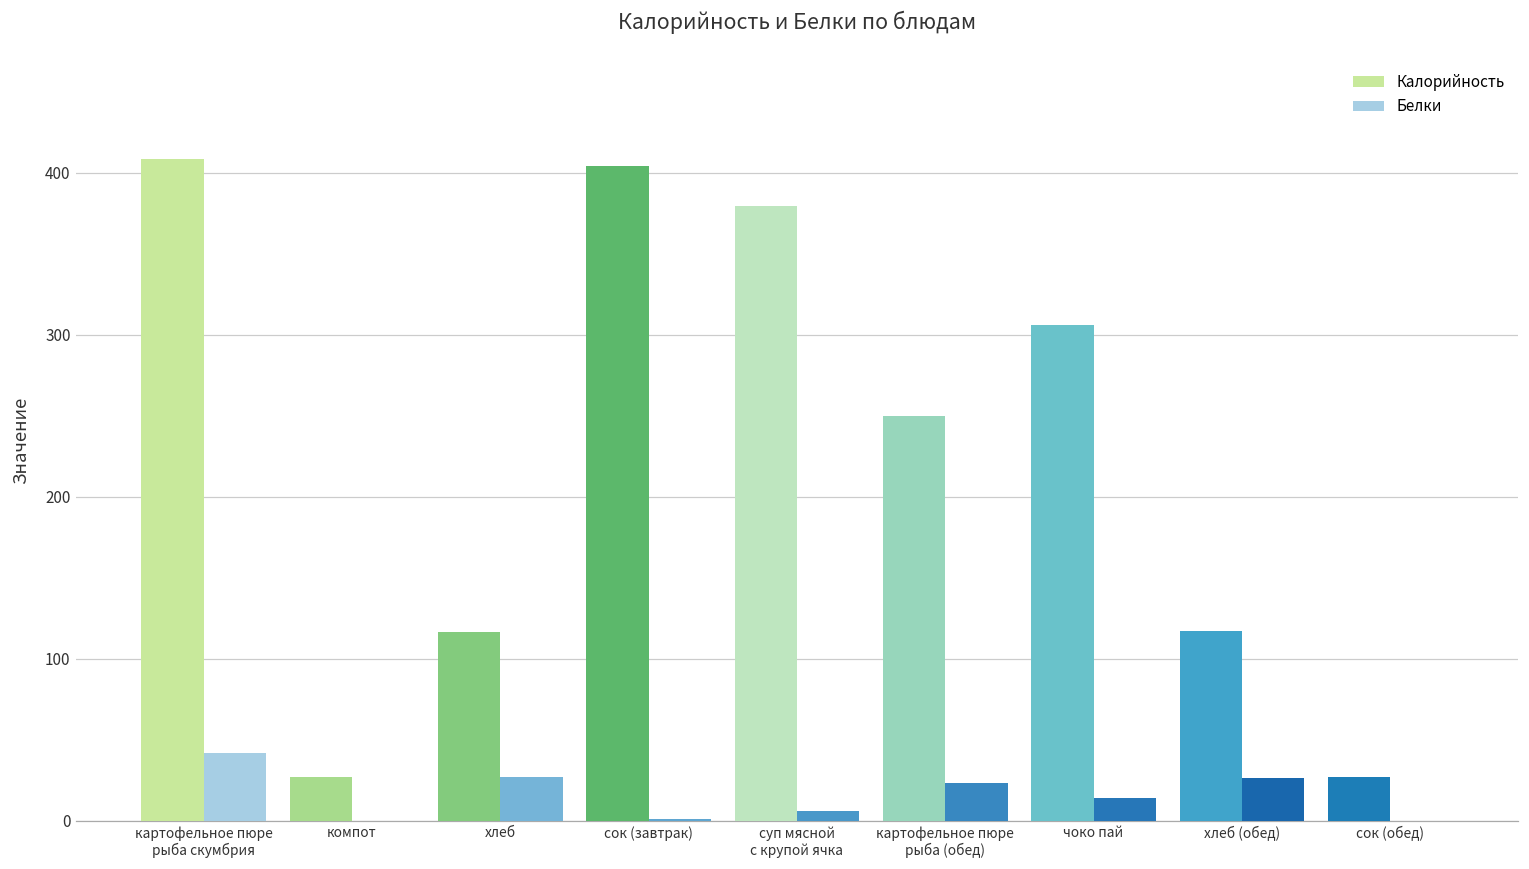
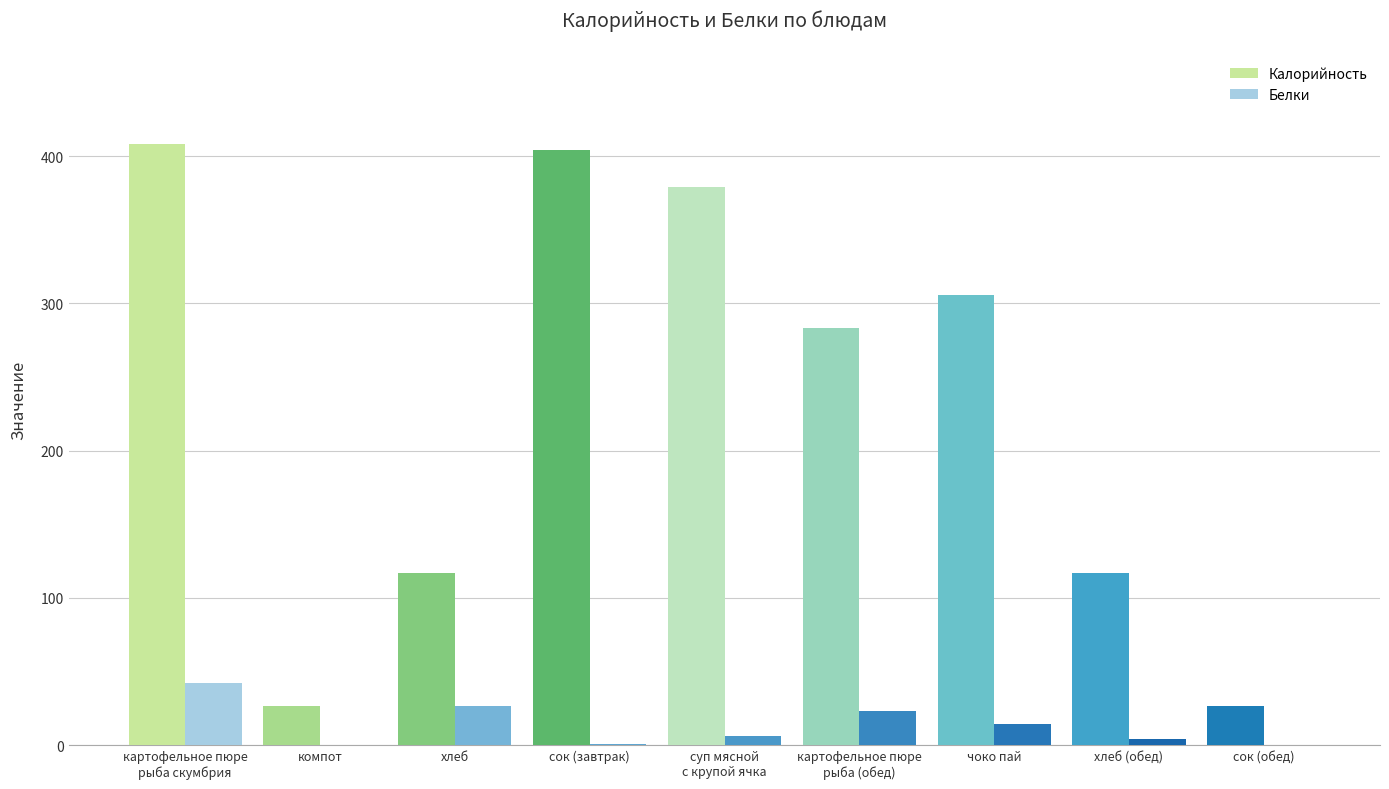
Калорийность, картофельное пюре рыба (обед): 250 -> 283
Белки, хлеб (обед): 27 -> 4
